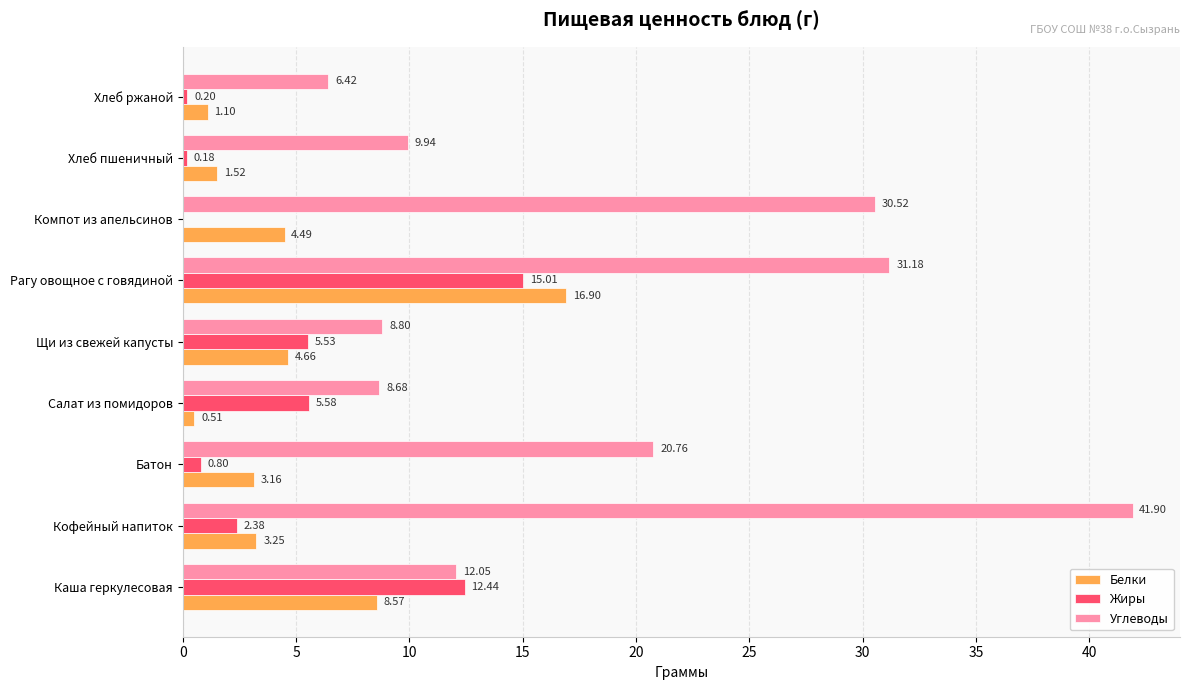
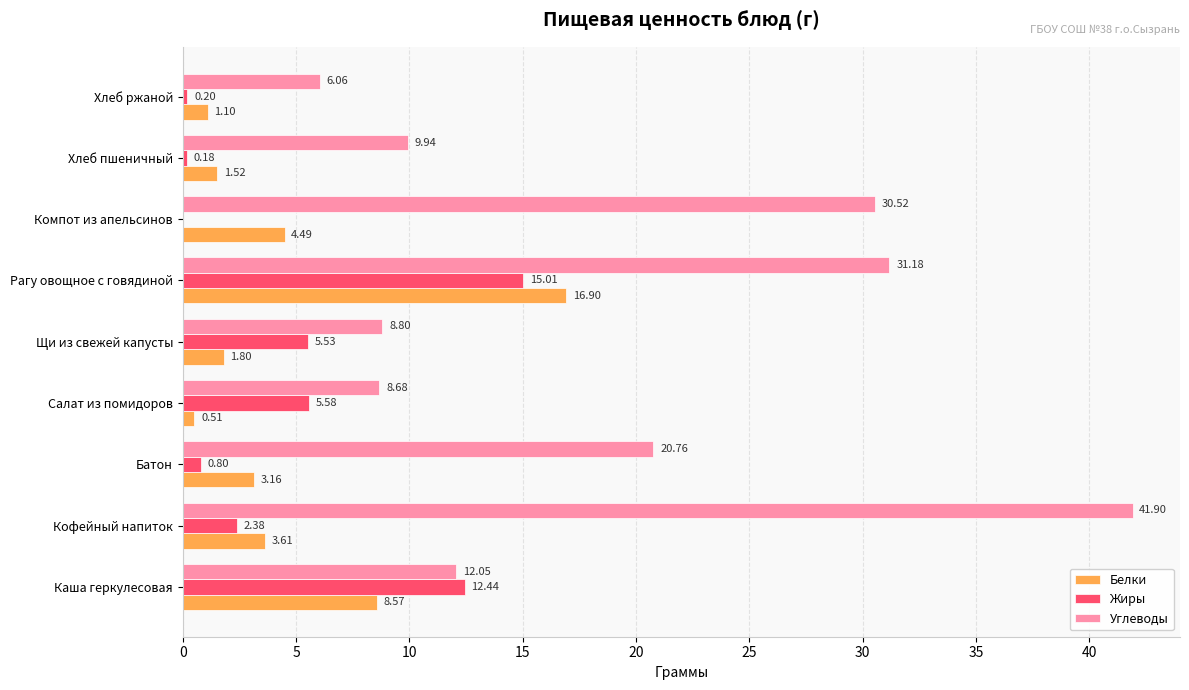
Углеводы, Хлеб ржаной: 6.42 -> 6.06
Белки, Щи из свежей капусты: 4.66 -> 1.80
Белки, Кофейный напиток: 3.25 -> 3.61
